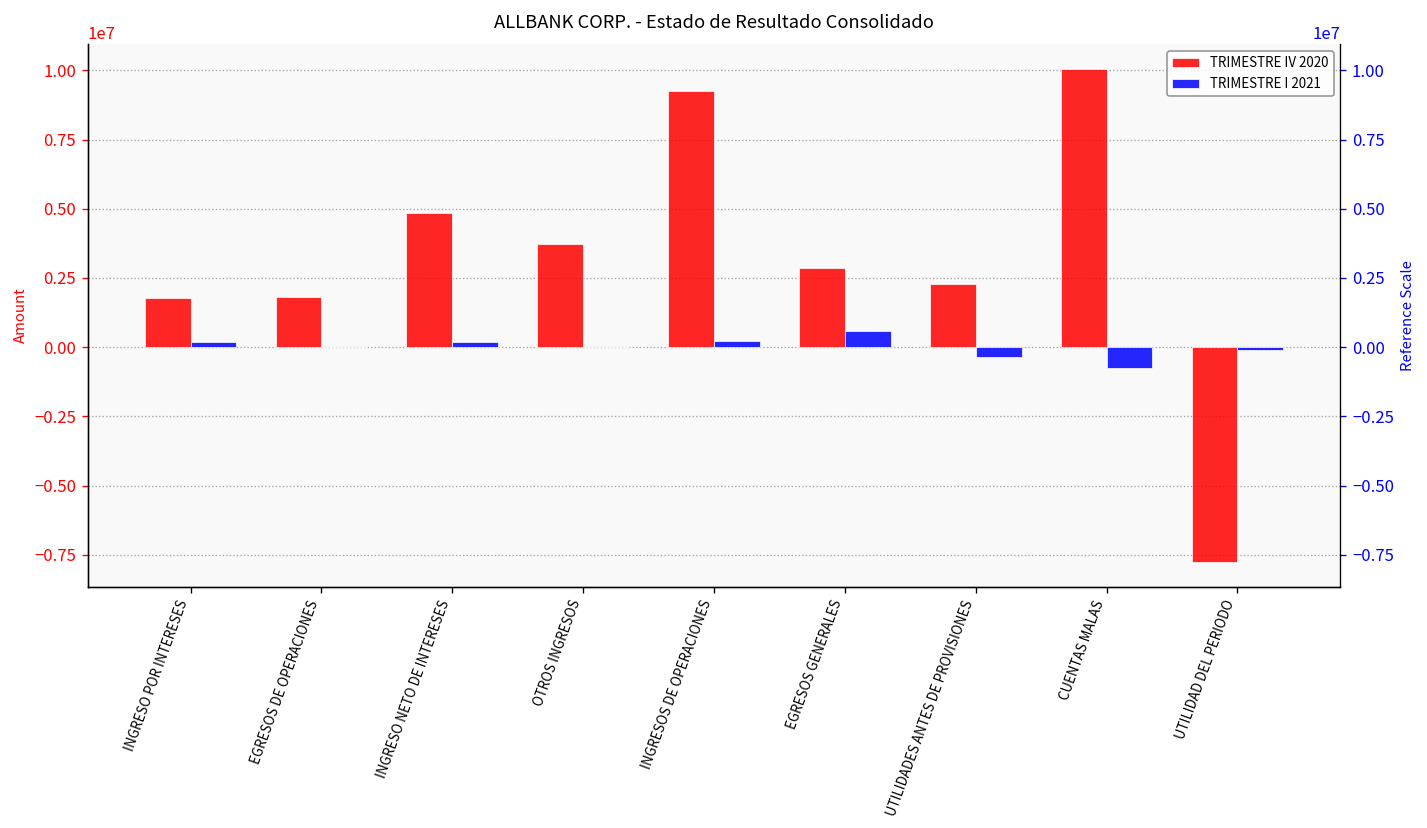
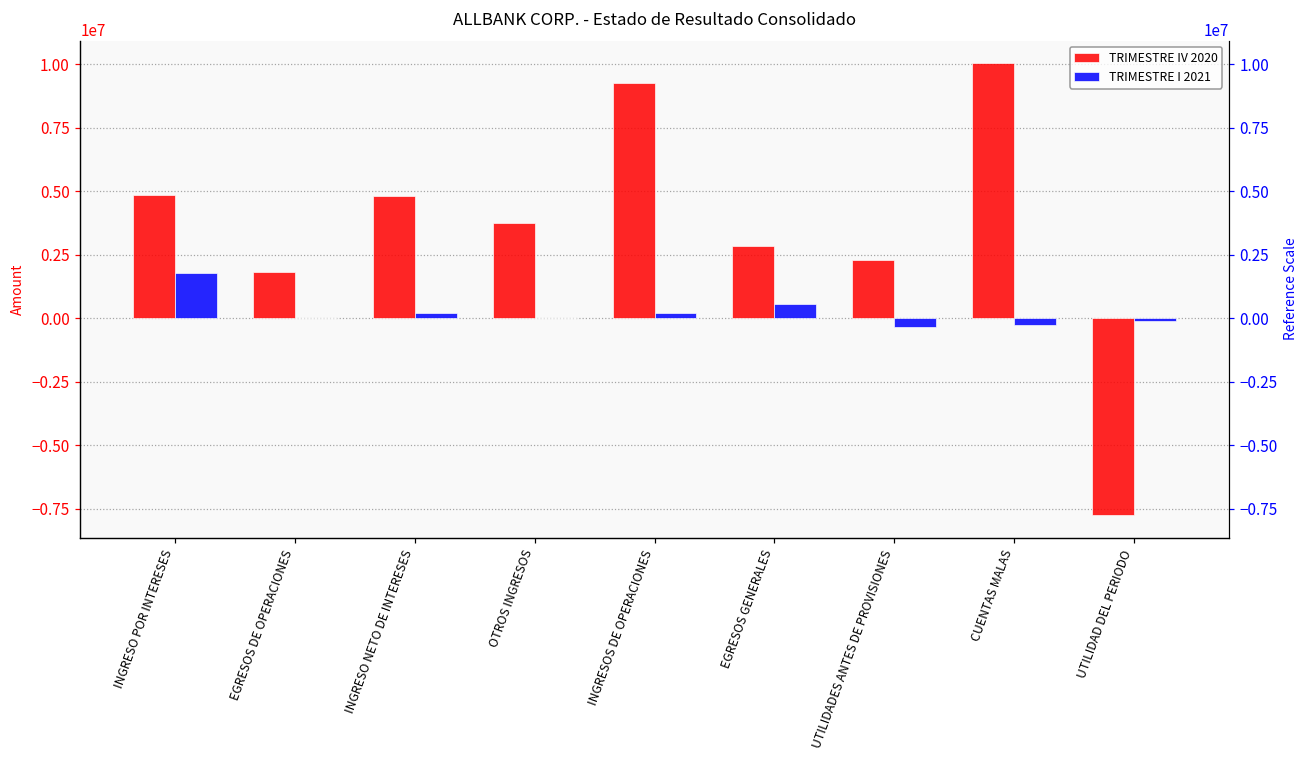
TRIMESTRE IV 2020, INGRESO POR INTERESES: 1800000 -> 4800000
TRIMESTRE I 2021, INGRESO POR INTERESES: 200000 -> 1800000
TRIMESTRE I 2021, CUENTAS MALAS: -700000 -> -200000
